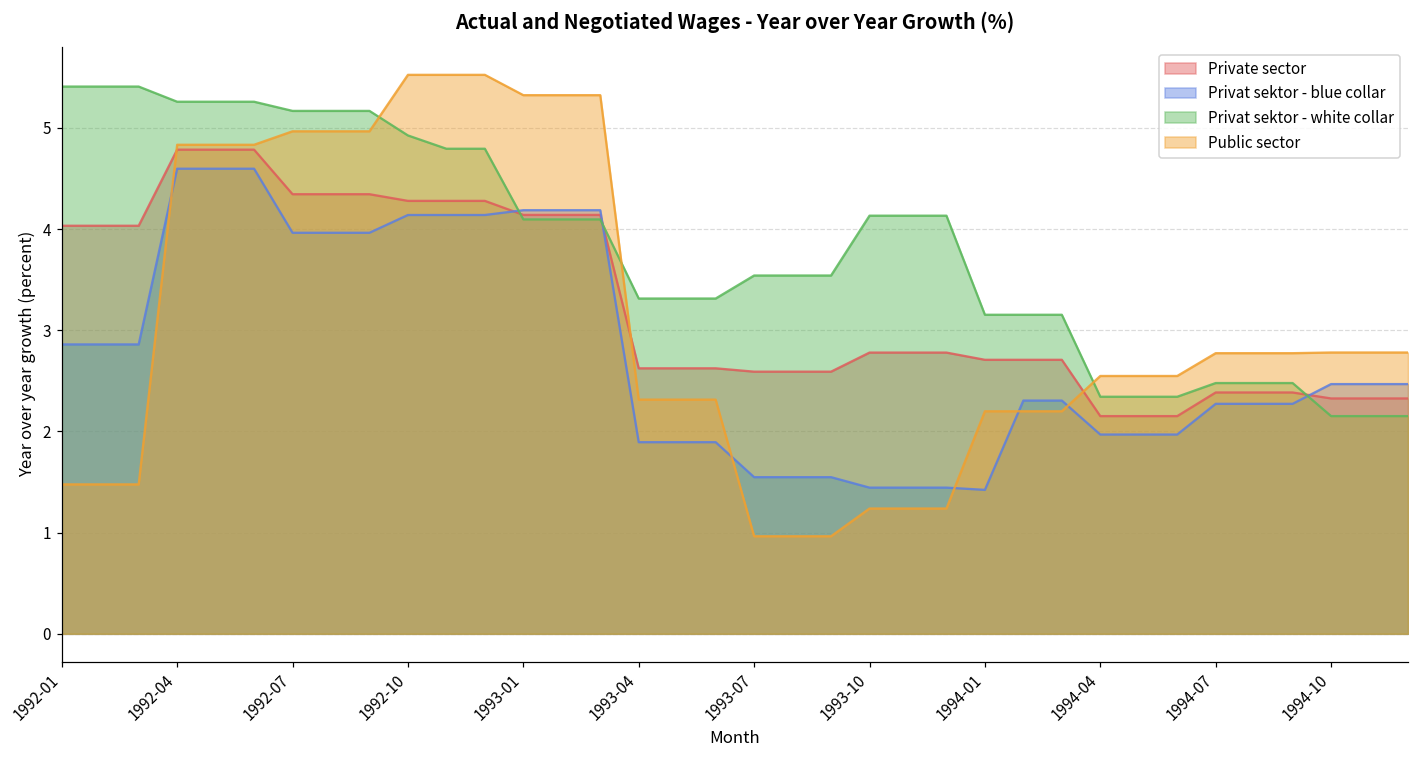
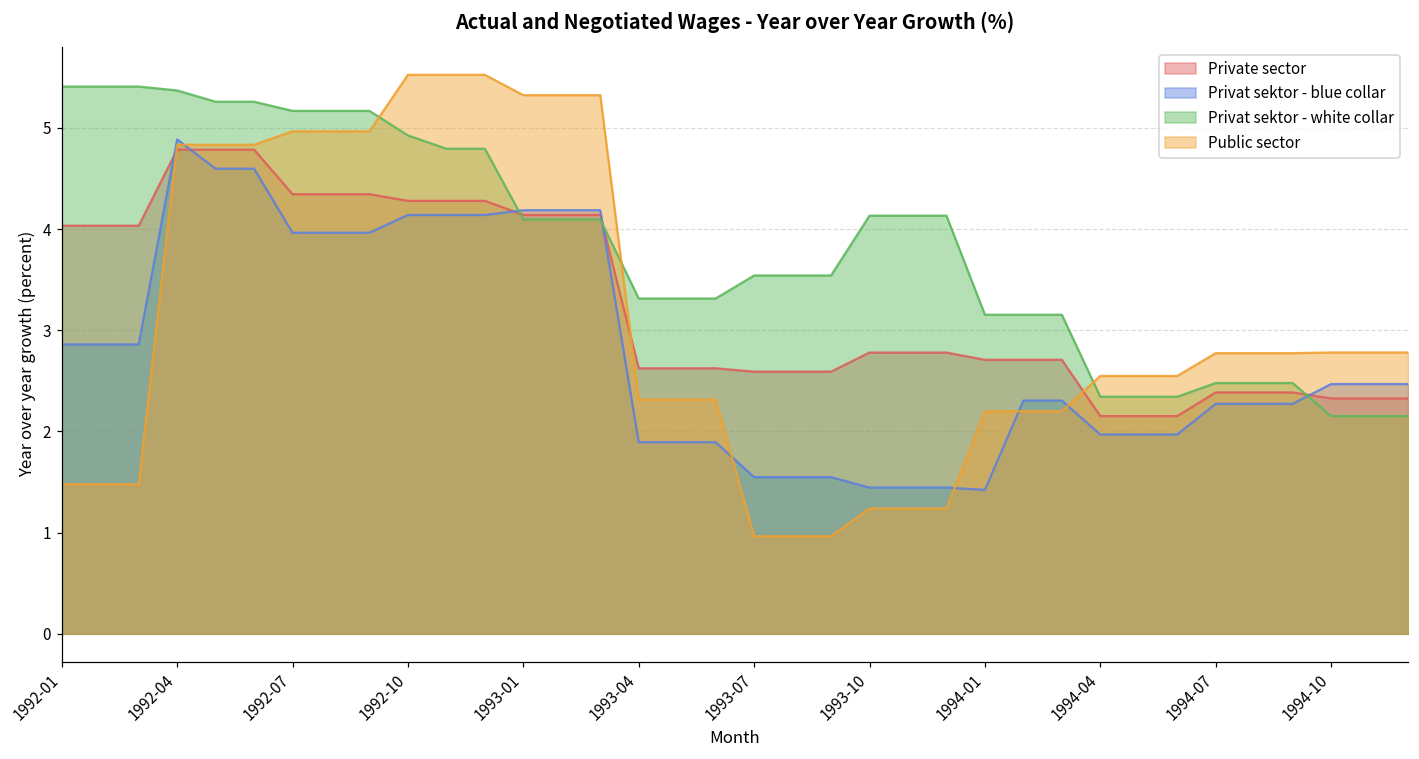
Privat sektor - blue collar, 1992-04: 4.6 -> 4.9
Privat sektor - white collar, 1992-04: 5.3 -> 5.4
